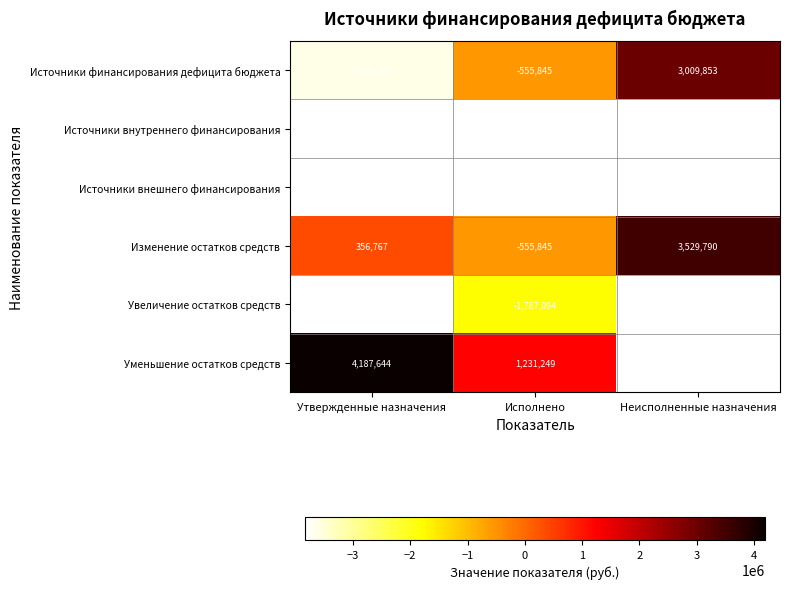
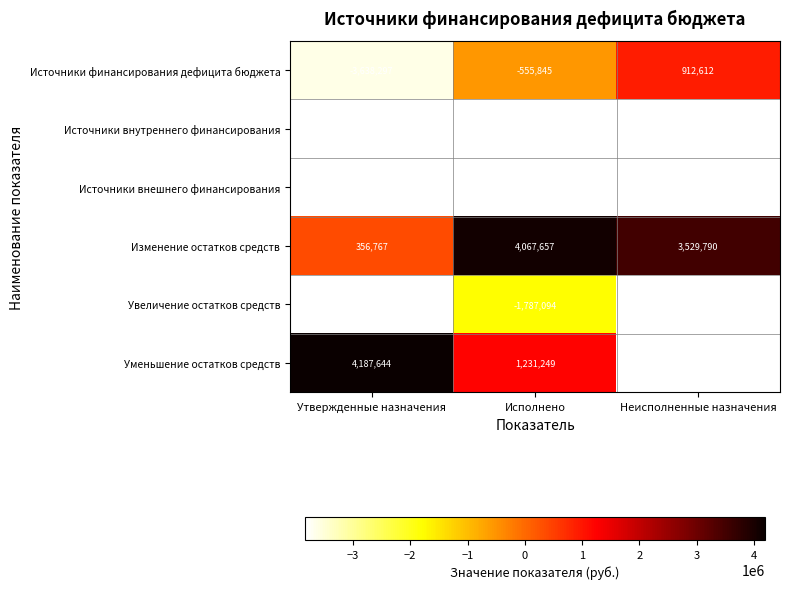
Источники финансирования дефицита бюджета, Неисполненные назначения: 3,009,853 -> 912,612
Изменение остатков средств, Исполнено: -555,845 -> 4,067,657
